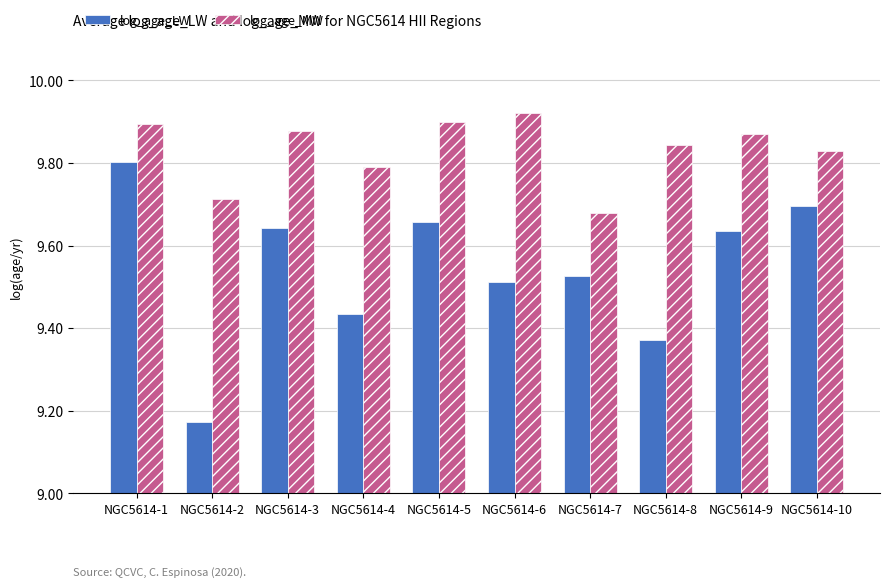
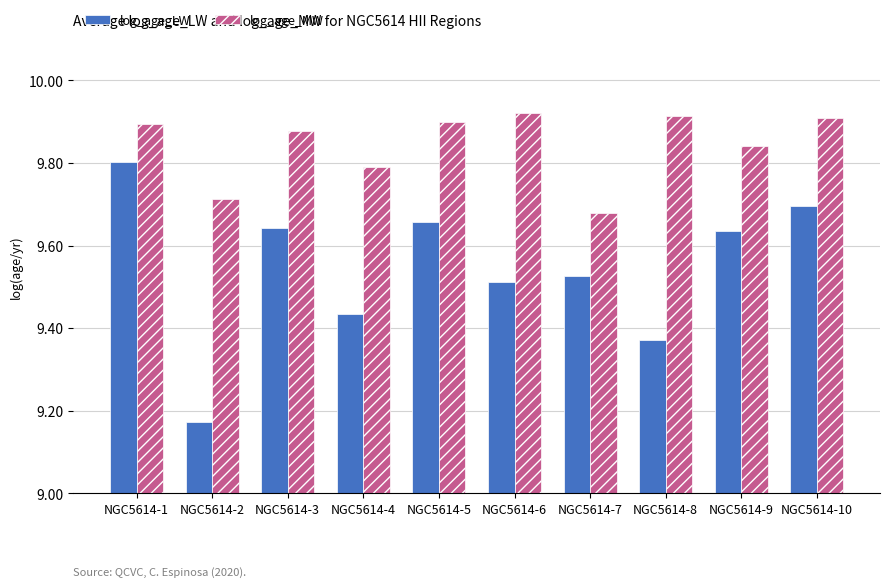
log_age_MW, NGC5614-8: 9.84 -> 9.91
log_age_MW, NGC5614-9: 9.87 -> 9.84
log_age_MW, NGC5614-10: 9.83 -> 9.91
